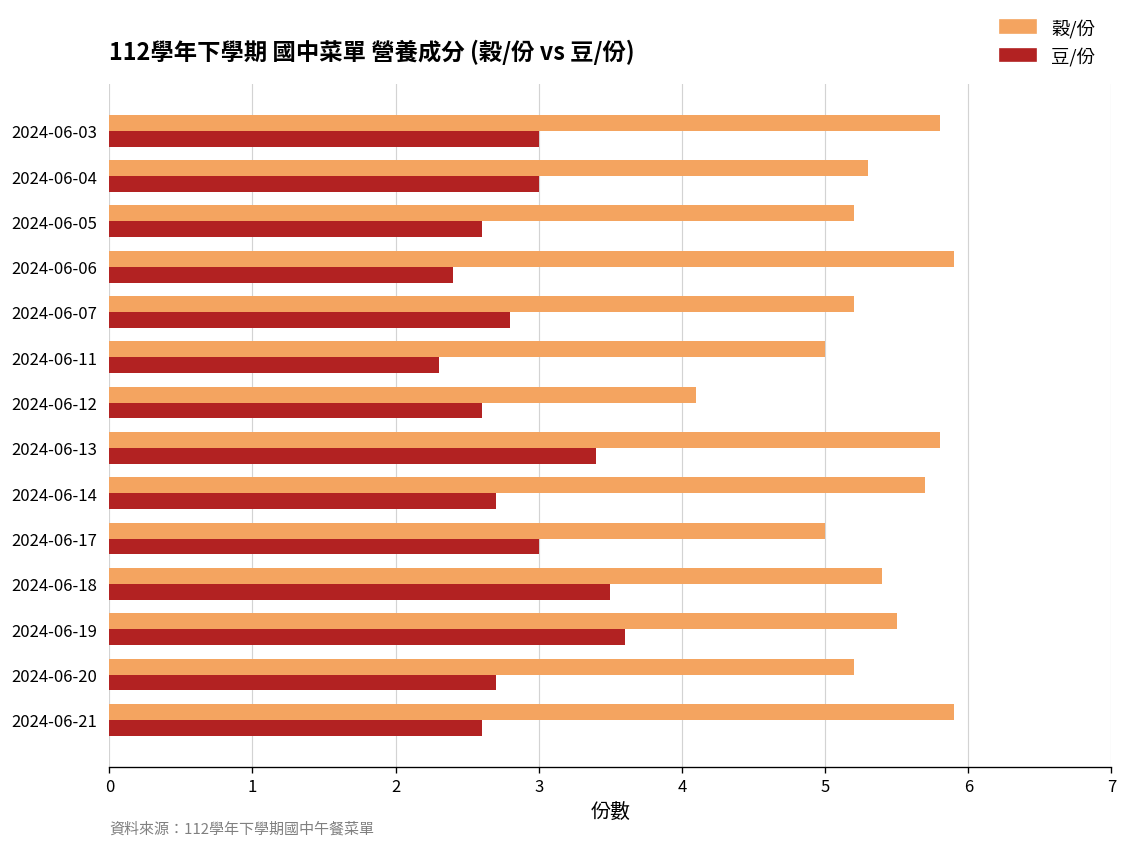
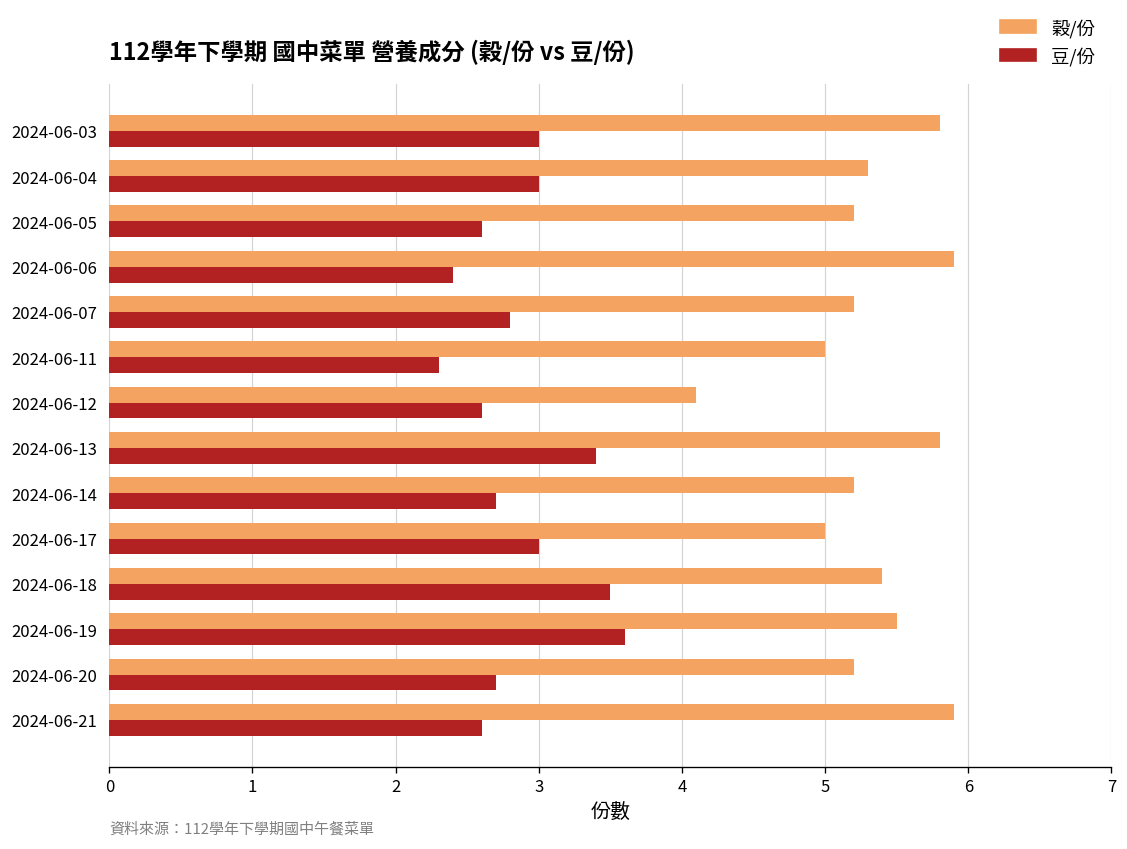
穀/份, 2024-06-14: 5.7 -> 5.2
